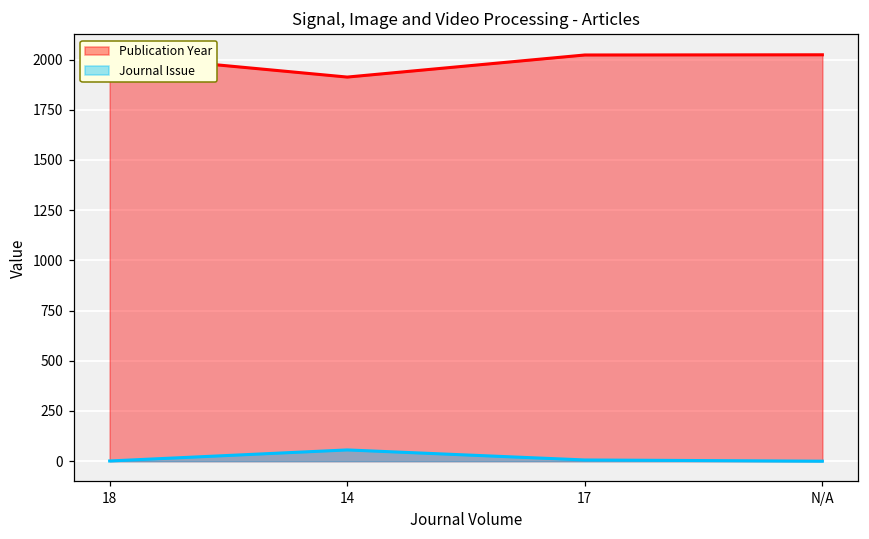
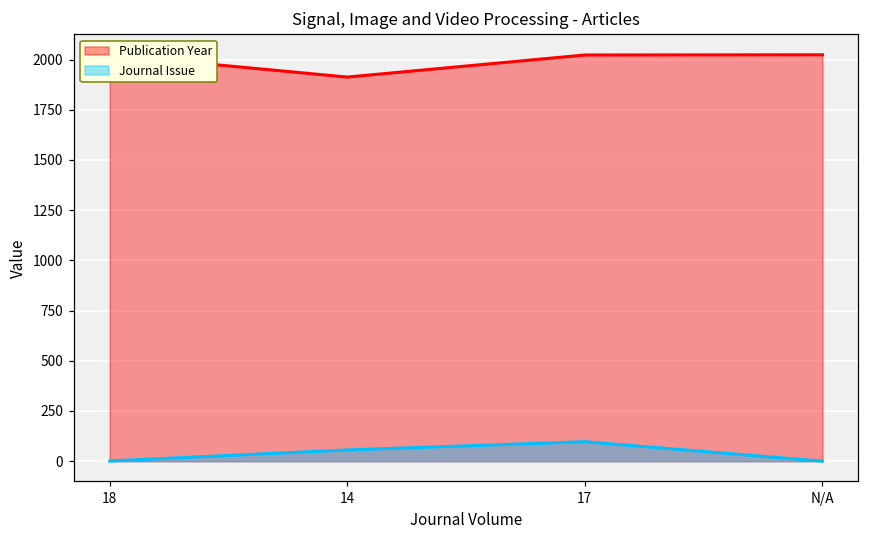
Journal Issue, 17: 10 -> 100
